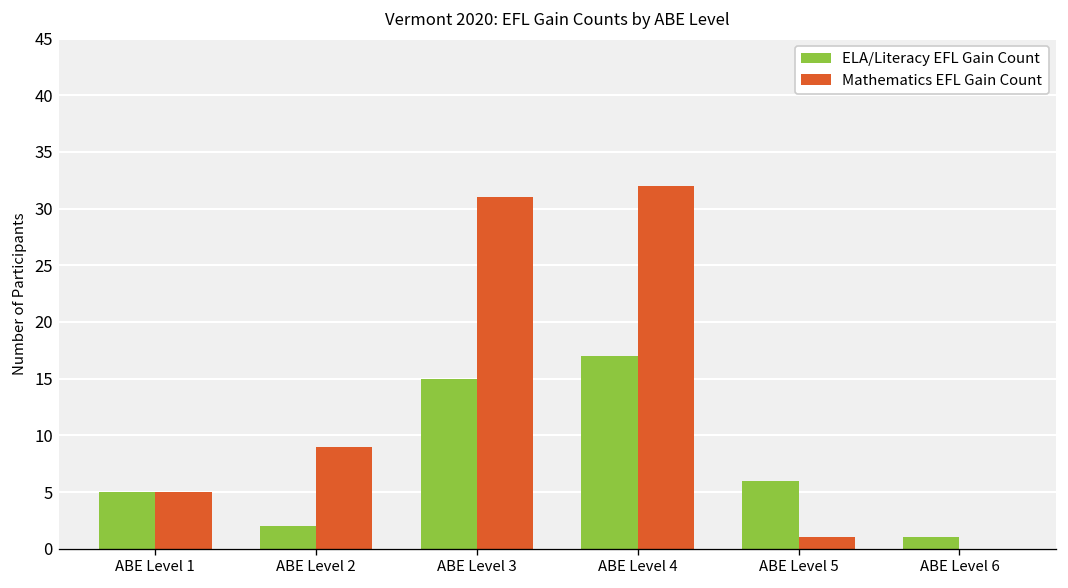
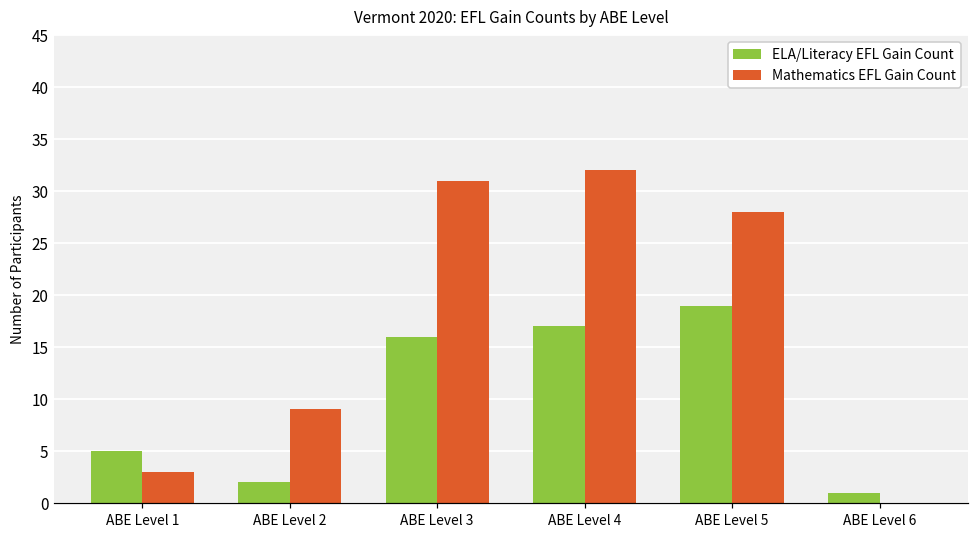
Mathematics EFL Gain Count, ABE Level 1: 5 -> 3
ELA/Literacy EFL Gain Count, ABE Level 3: 15 -> 16
ELA/Literacy EFL Gain Count, ABE Level 5: 6 -> 19
Mathematics EFL Gain Count, ABE Level 5: 1 -> 28
